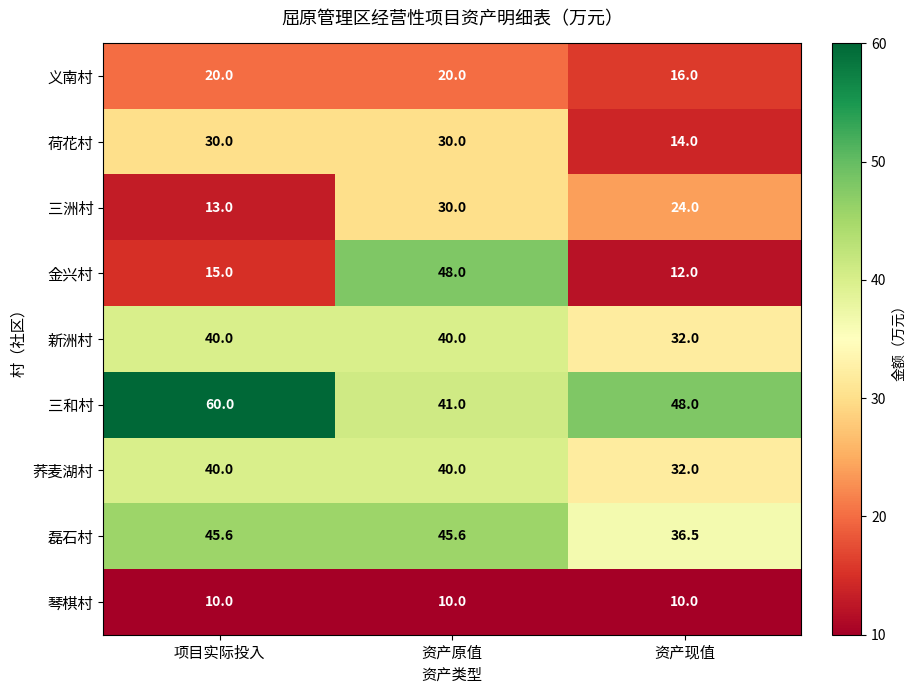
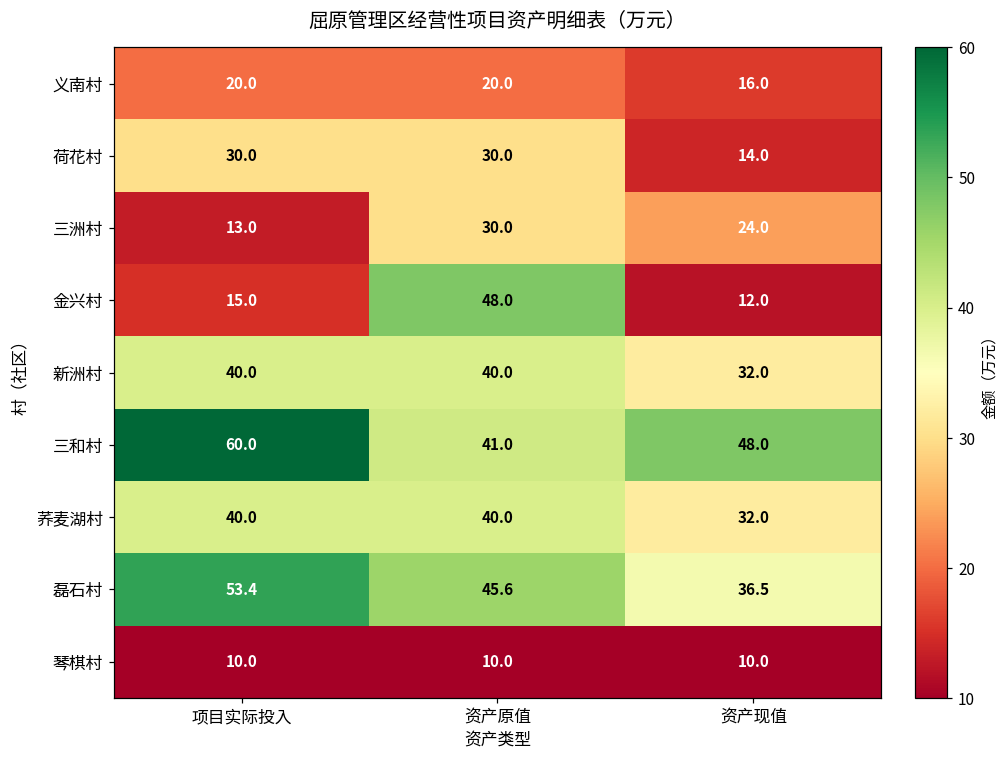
磊石村, 项目实际投入: 45.6 -> 53.4
